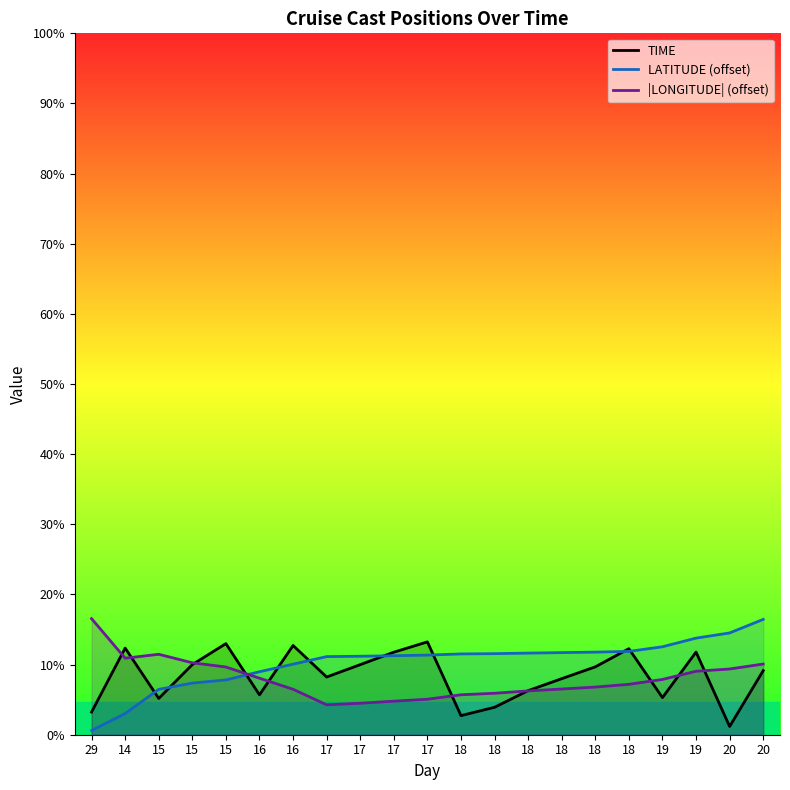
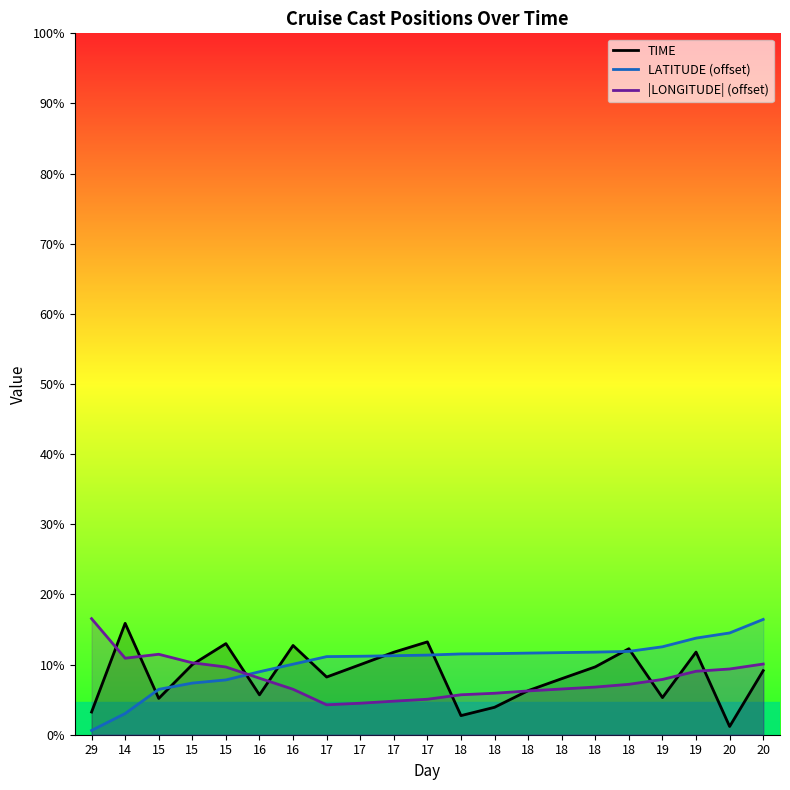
TIME, 14: 12% -> 16%
